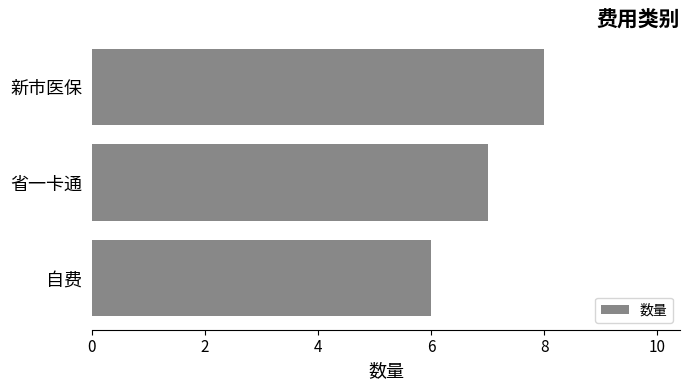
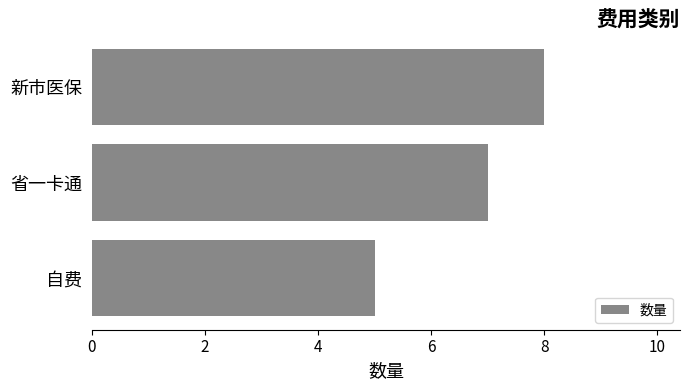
自费: 6 -> 5
